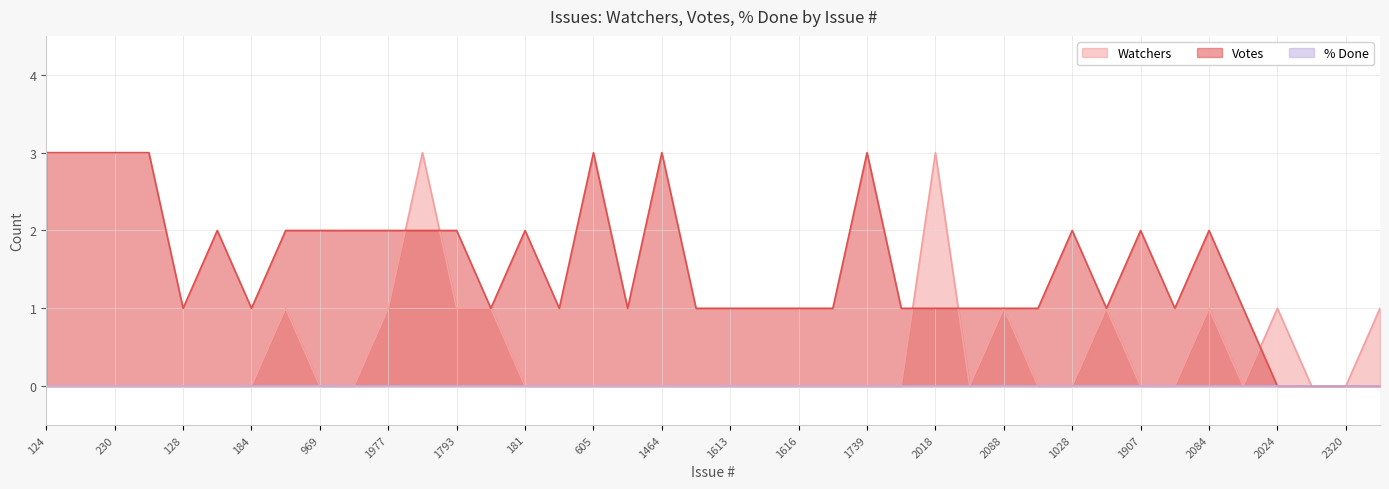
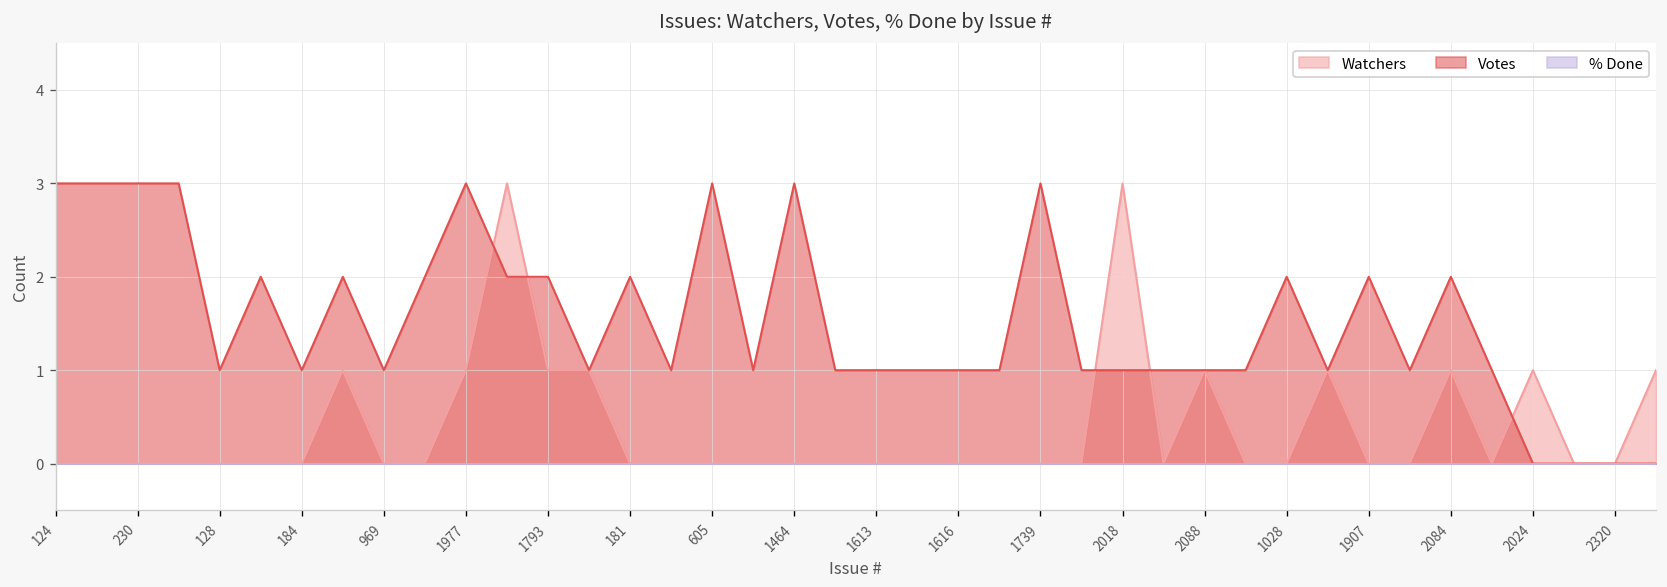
Votes, 969: 2 -> 1
Votes, 1977: 2 -> 3
